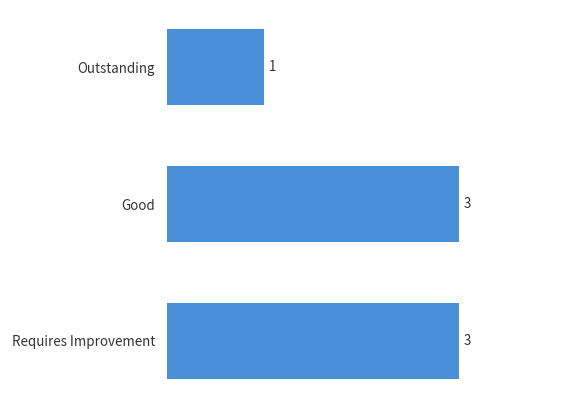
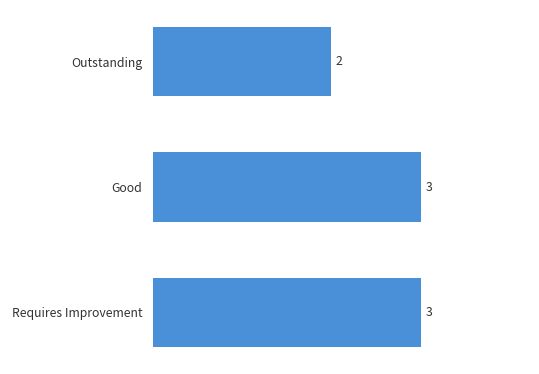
Outstanding: 1 -> 2
